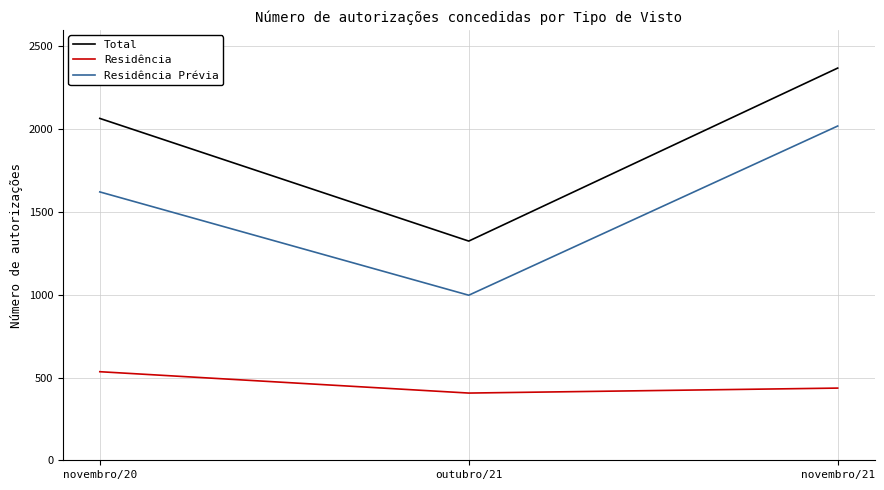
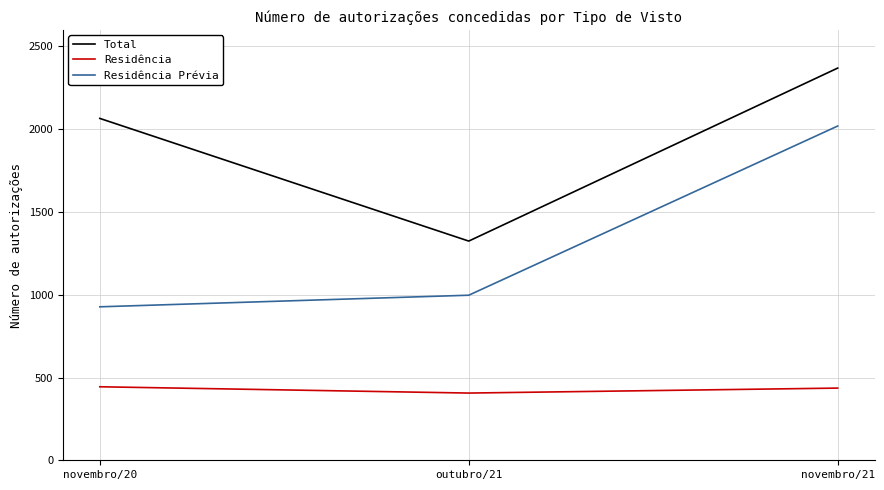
Residência, novembro/20: 540 -> 440
Residência Prévia, novembro/20: 1620 -> 930
